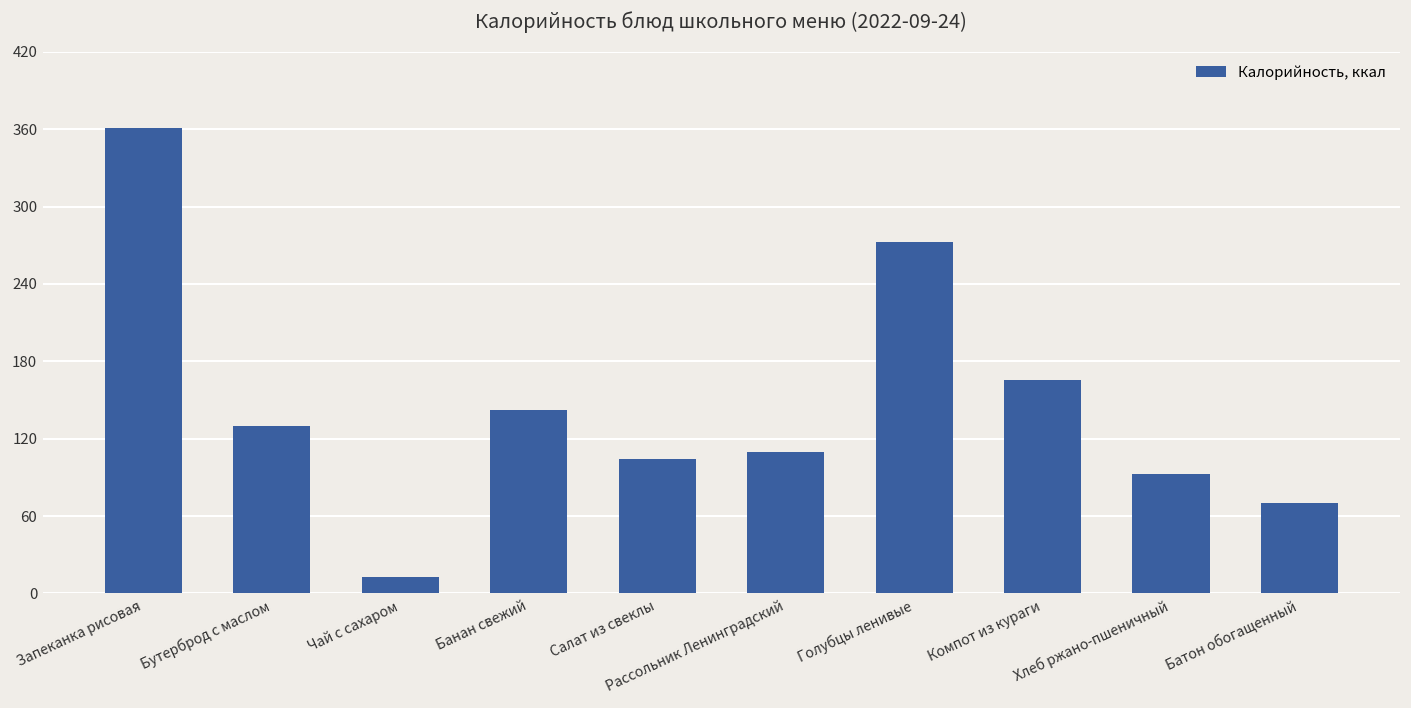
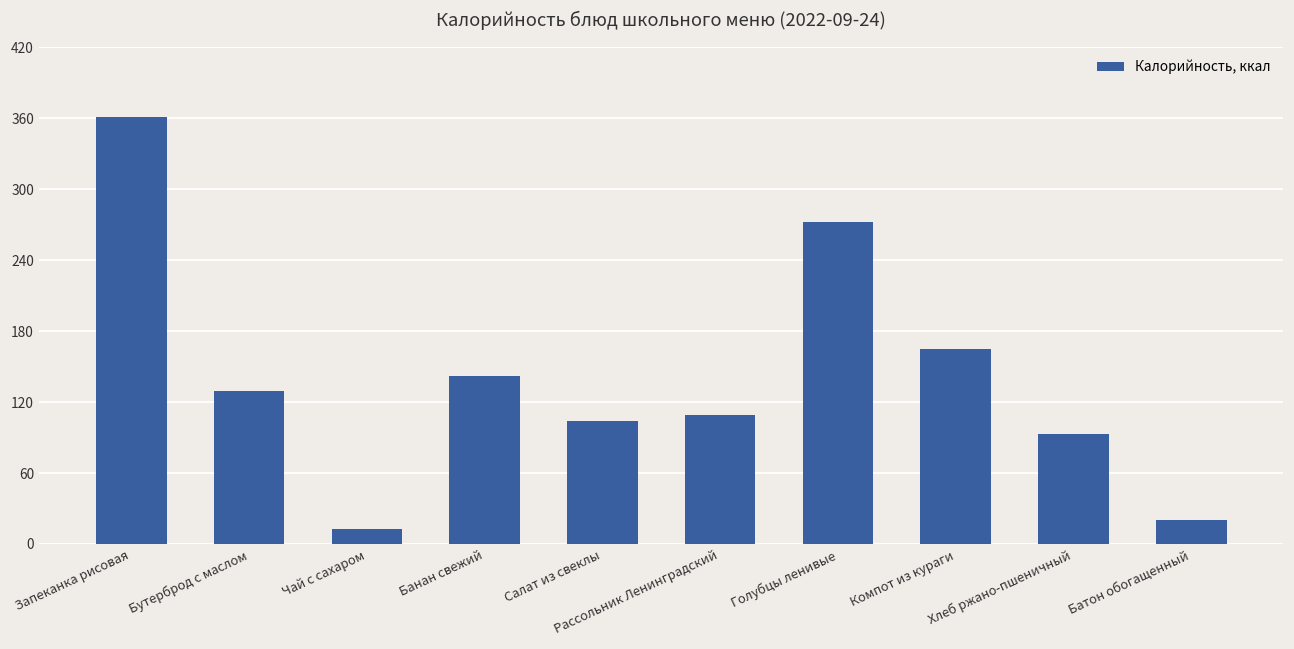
Батон обогащенный: 71 -> 21
